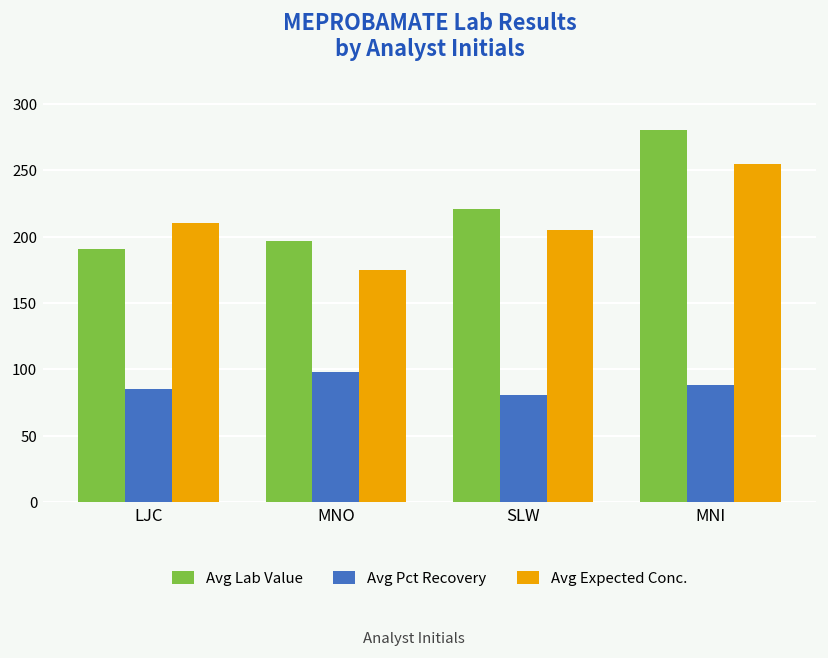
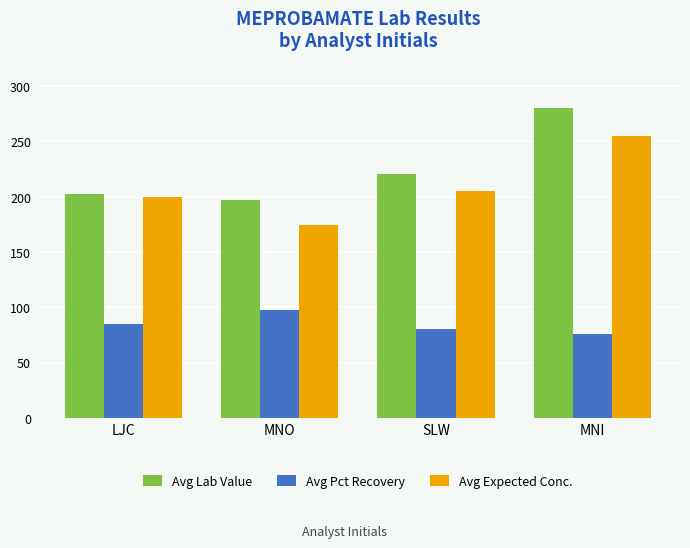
Avg Lab Value, LJC: 191 -> 202
Avg Expected Conc., LJC: 211 -> 199
Avg Pct Recovery, MNI: 88 -> 76
